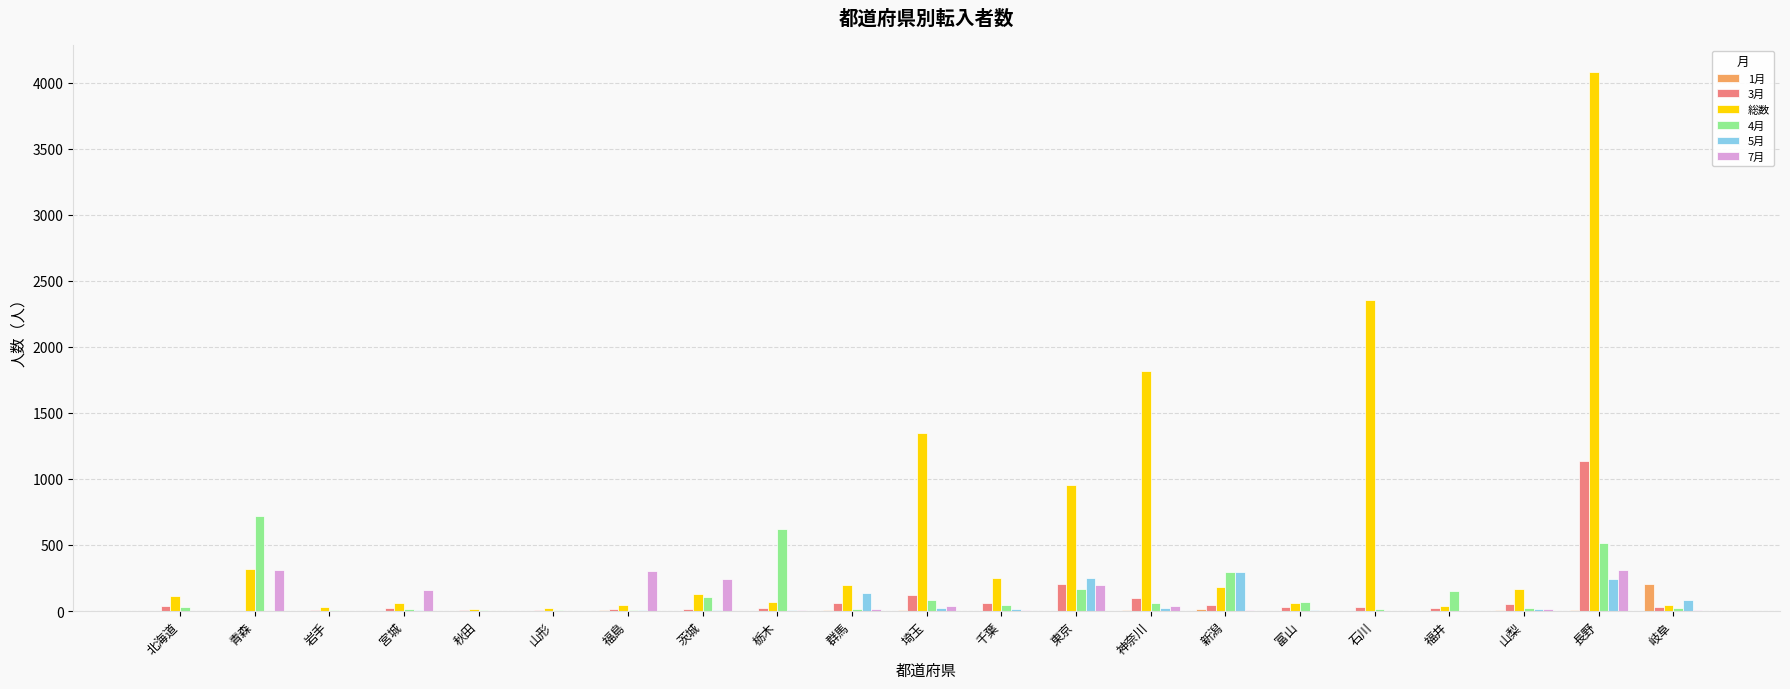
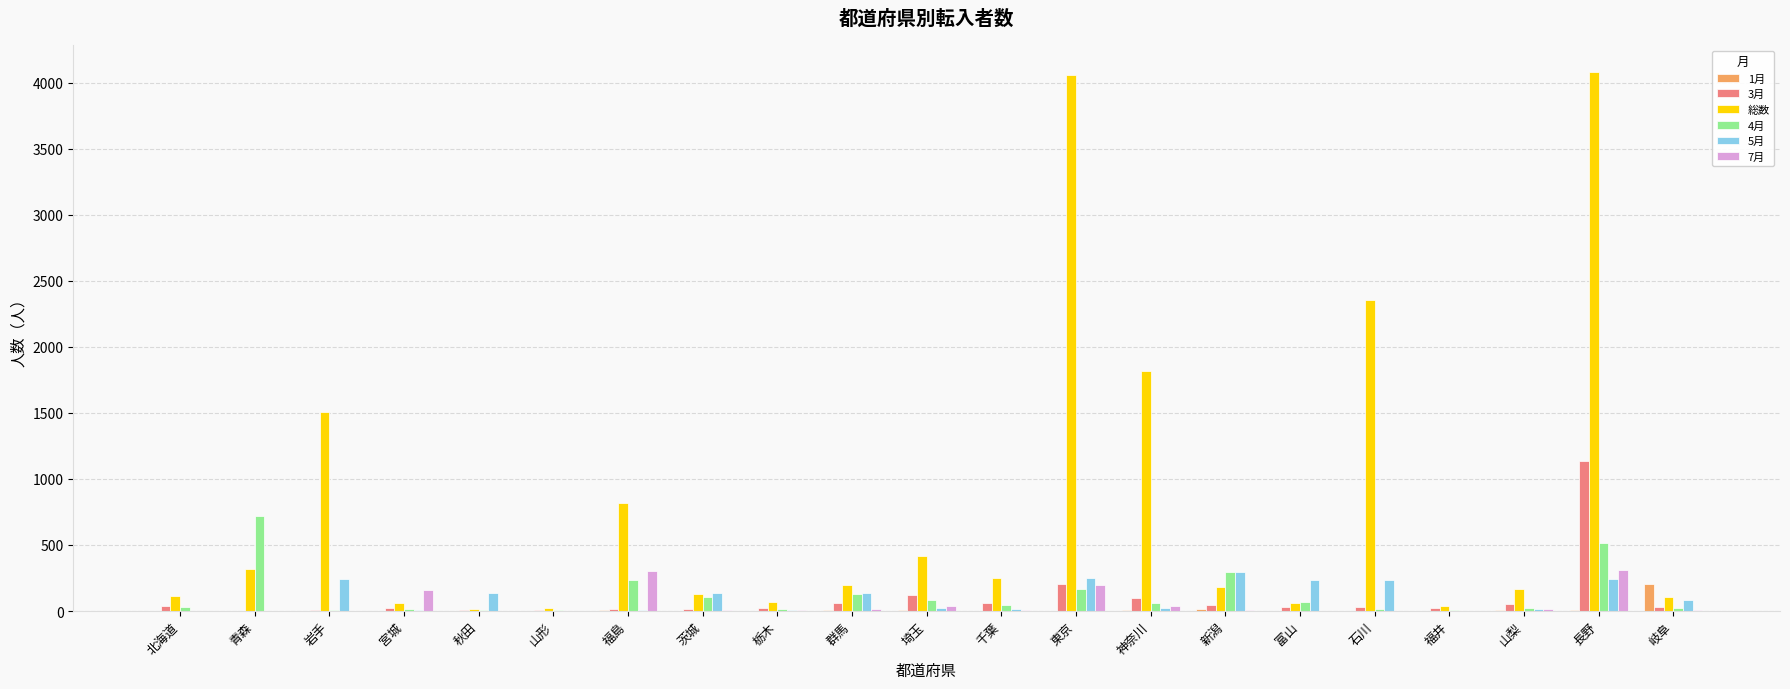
7月, 青森: 310 -> 0
総数, 岩手: 30 -> 1510
5月, 岩手: 0 -> 240
5月, 秋田: 0 -> 130
総数, 福島: 40 -> 820
4月, 福島: 10 -> 240
5月, 茨城: 10 -> 140
7月, 茨城: 250 -> 10
4月, 栃木: 620 -> 20
4月, 群馬: 20 -> 130
総数, 埼玉: 1350 -> 410
総数, 東京: 960 -> 4060
5月, 富山: 10 -> 240
5月, 石川: 0 -> 230
4月, 福井: 150 -> 0
総数, 岐阜: 40 -> 100
